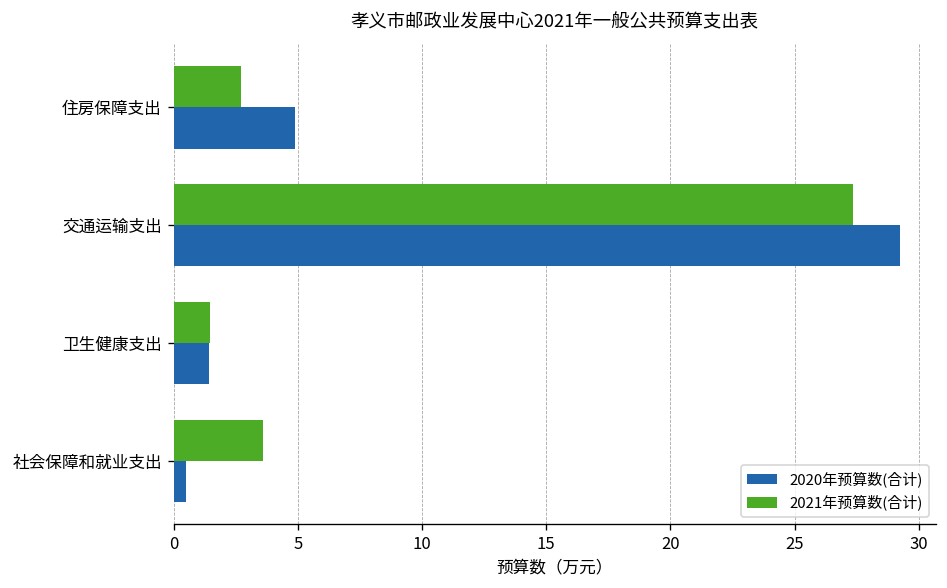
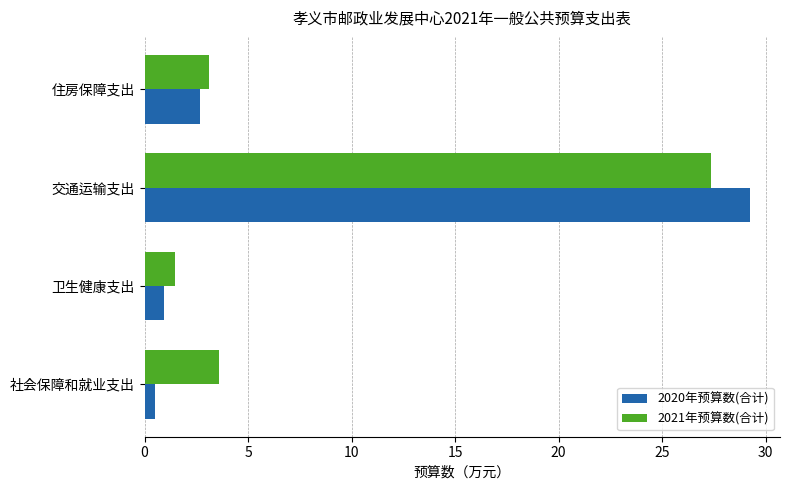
2021年预算数(合计), 住房保障支出: 2.7 -> 3.1
2020年预算数(合计), 住房保障支出: 4.9 -> 2.7
2020年预算数(合计), 卫生健康支出: 1.4 -> 1.0
